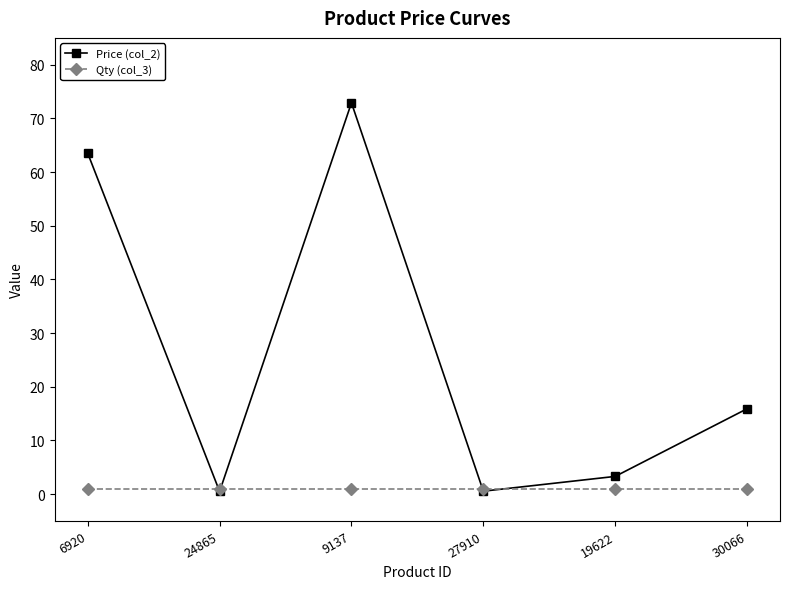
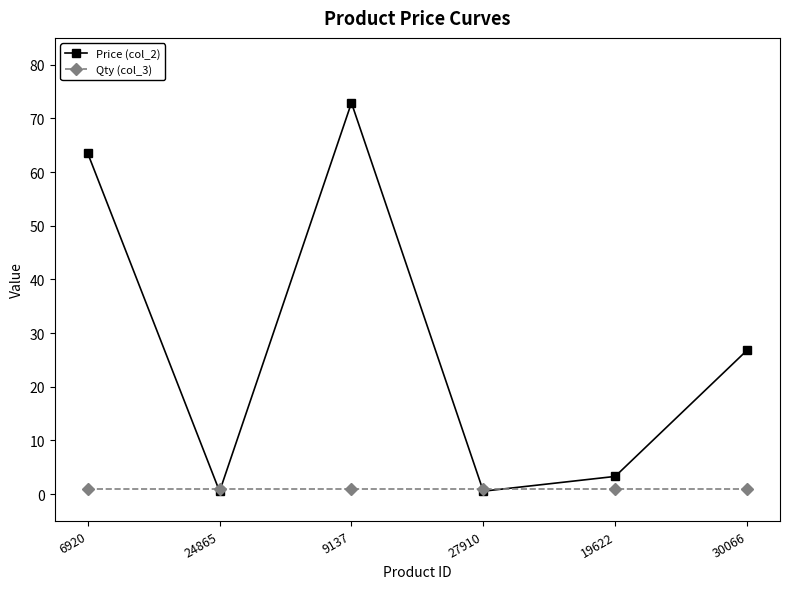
Price (col_2), 30066: 16 -> 27
